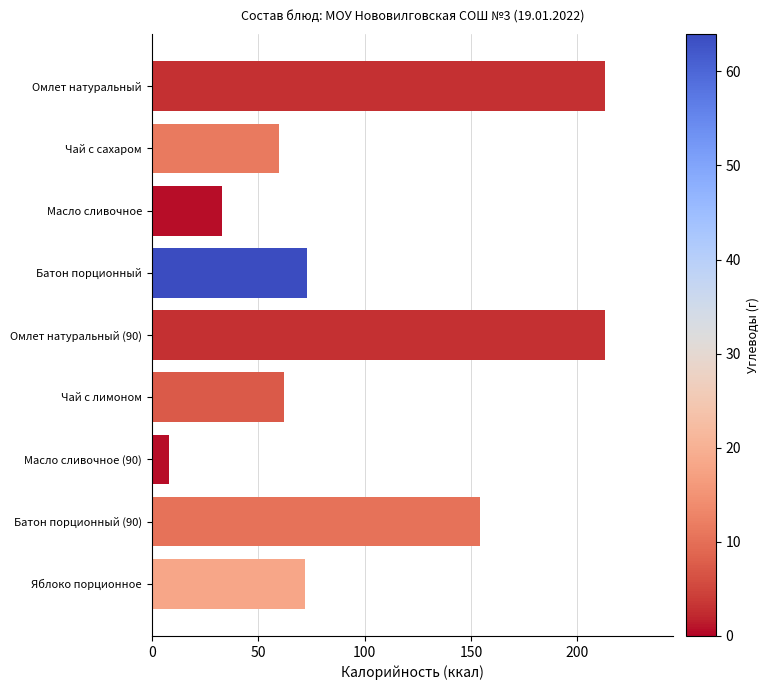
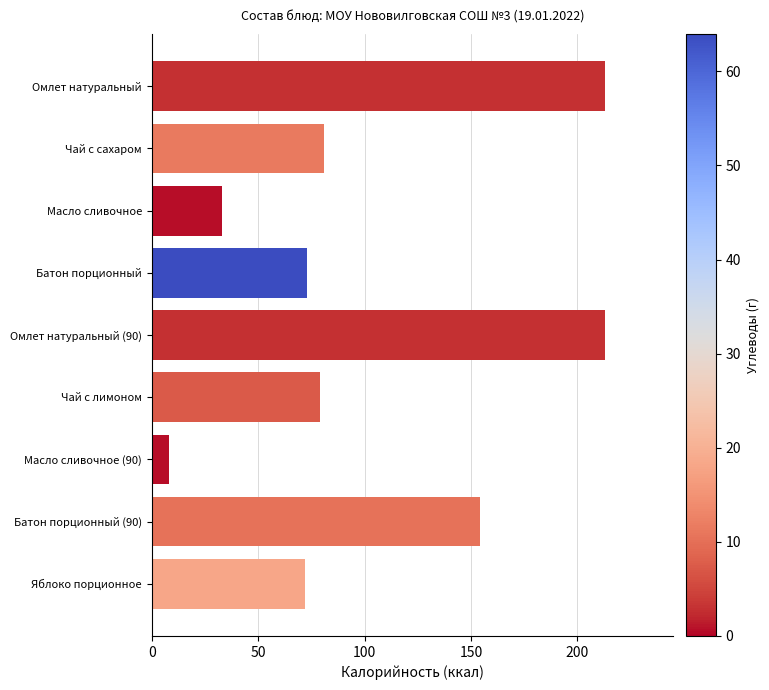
Чай с сахаром: 60 -> 81
Чай с лимоном: 62 -> 79
